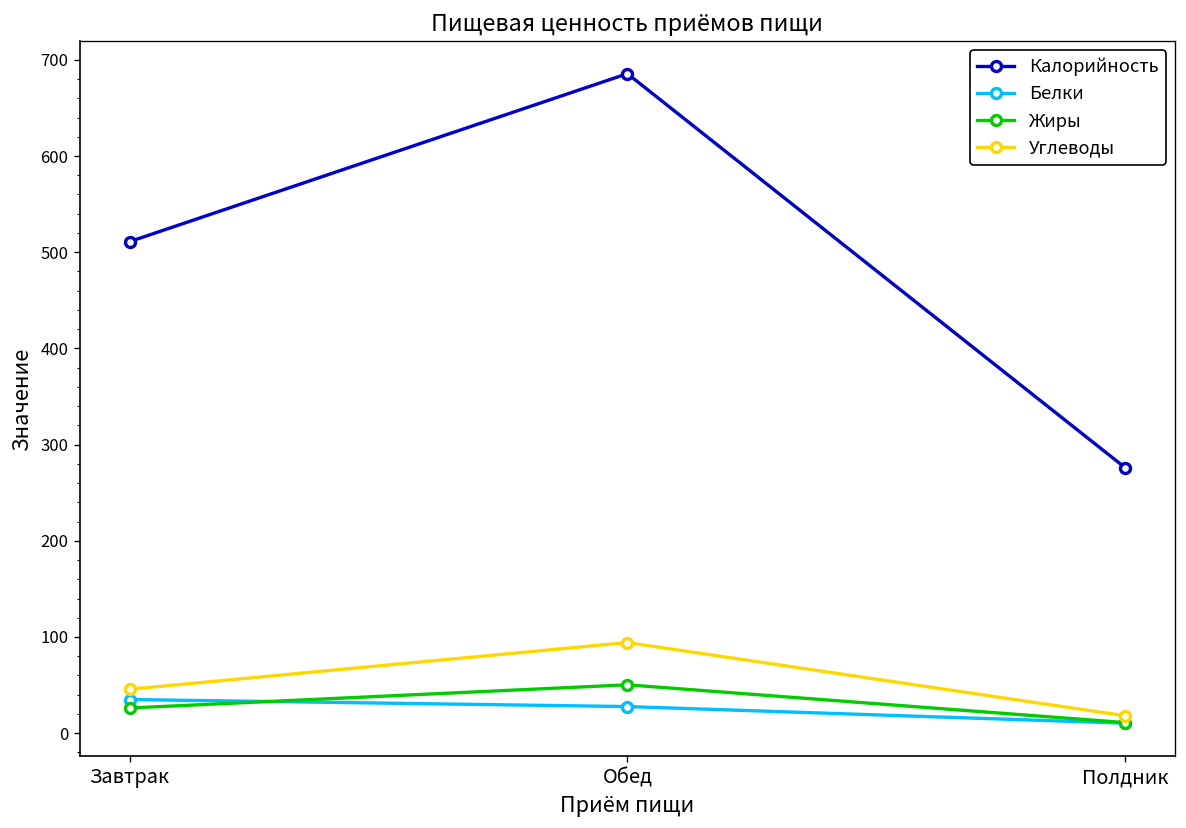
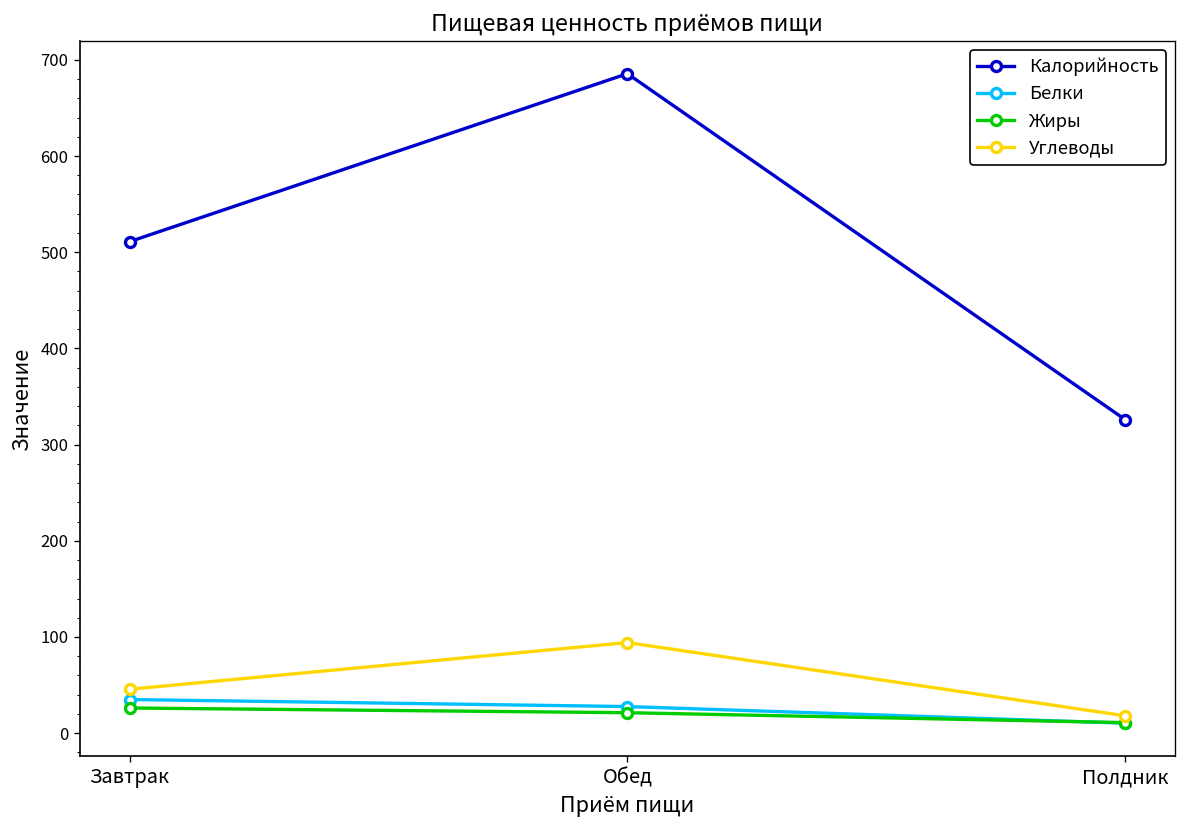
Жиры, Обед: 50 -> 20
Калорийность, Полдник: 280 -> 330
